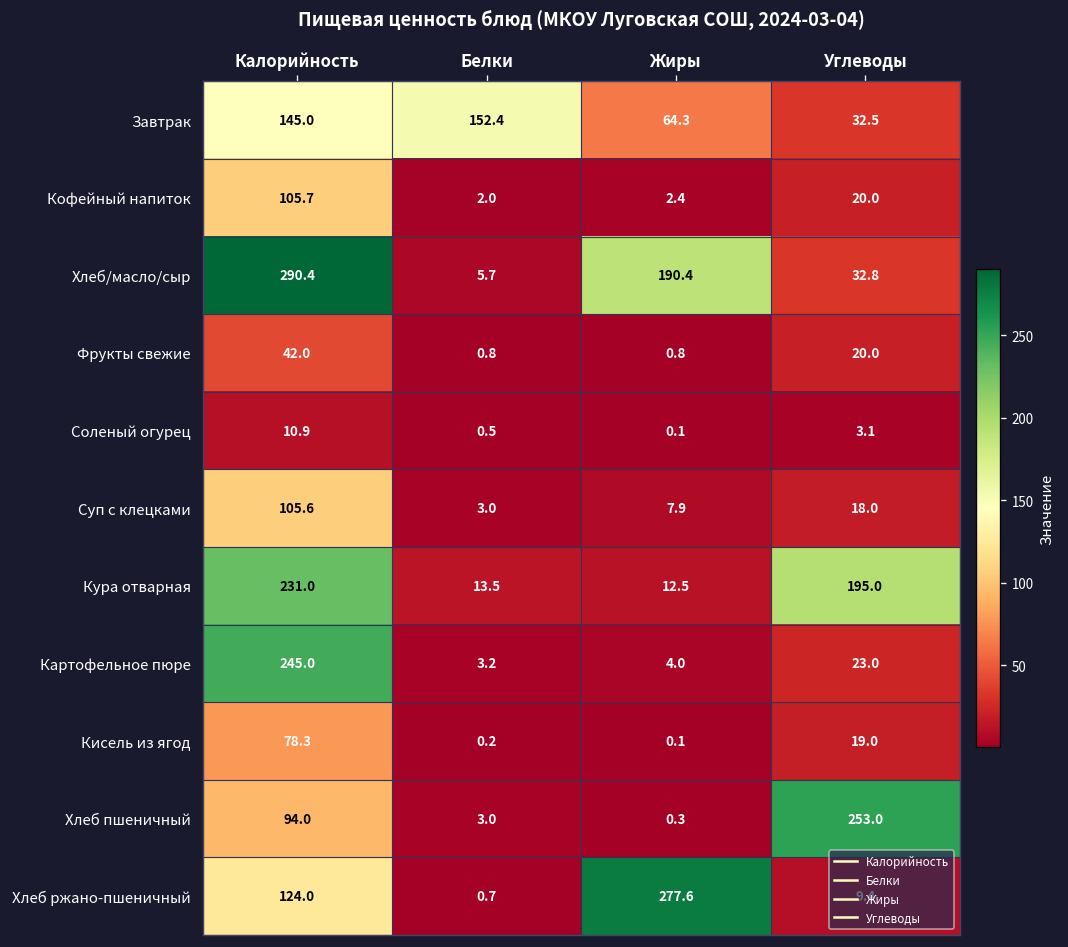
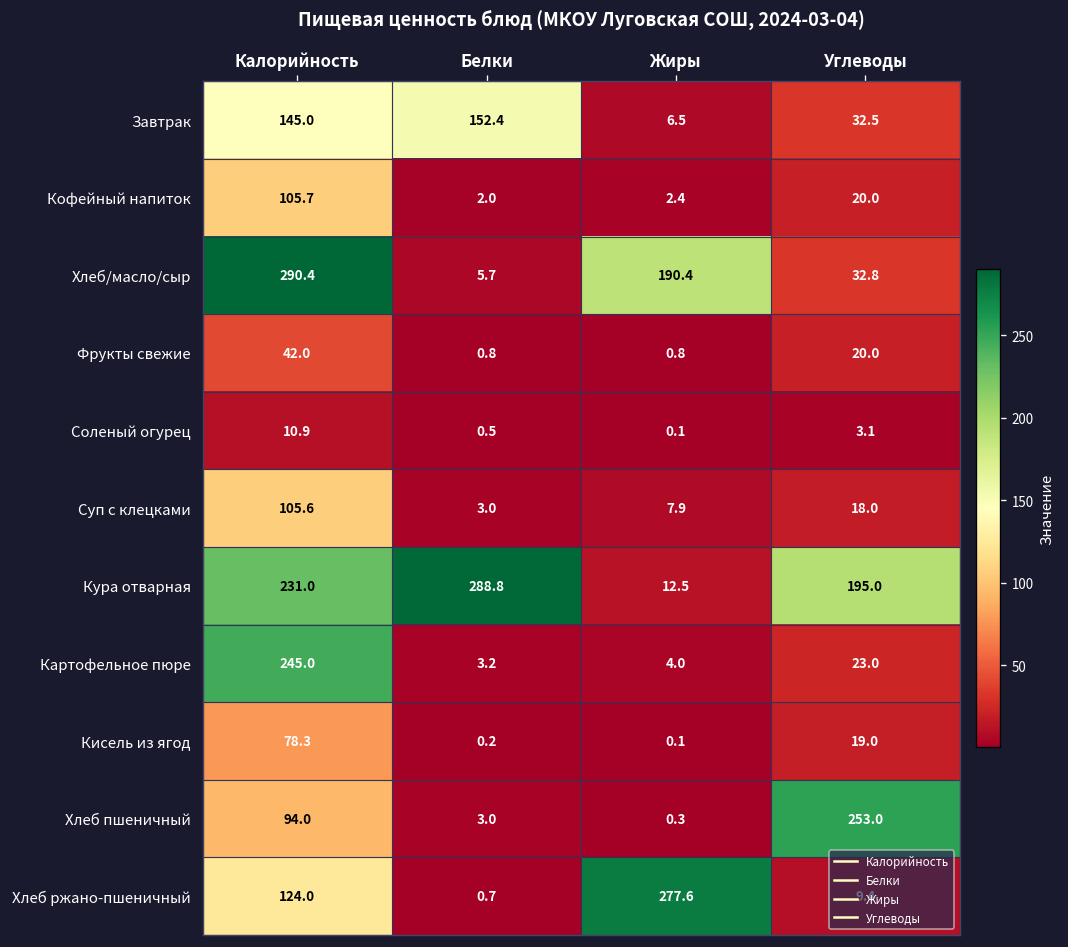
Завтрак, Жиры: 64.3 -> 6.5
Кура отварная, Белки: 13.5 -> 288.8
